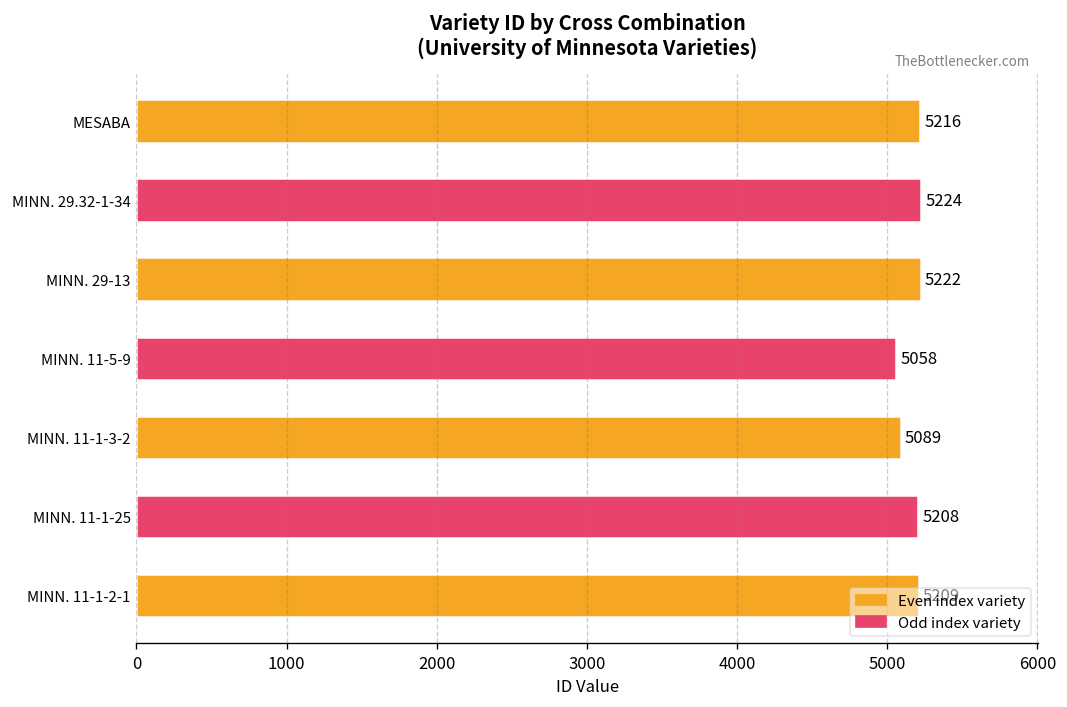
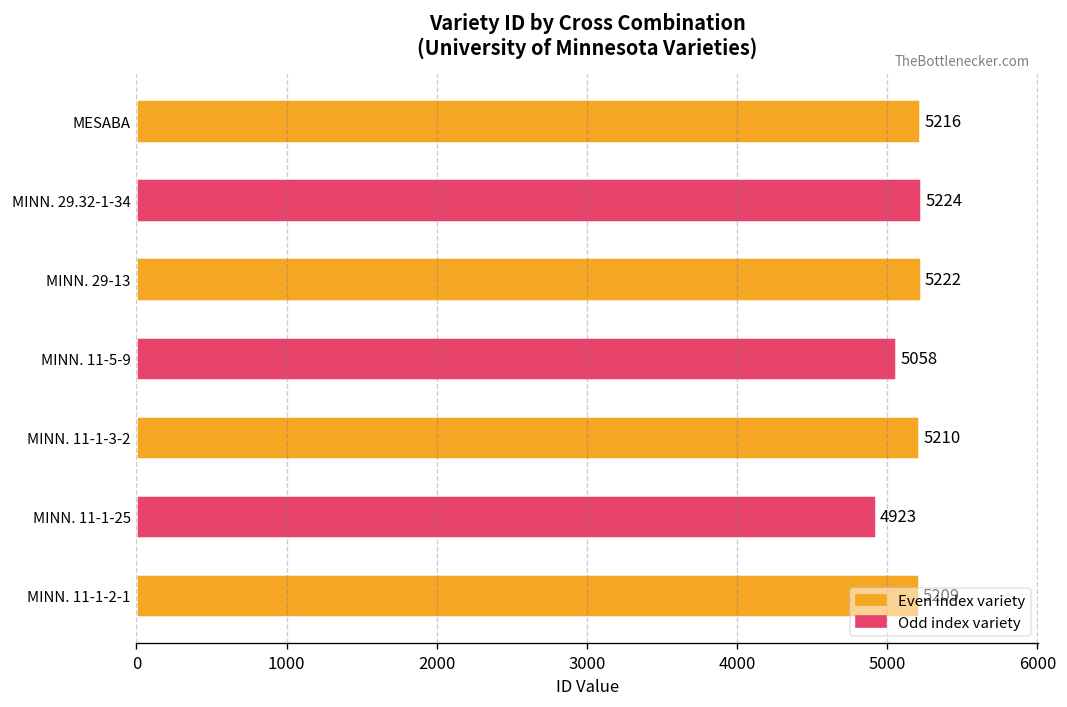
MINN. 11-1-3-2: 5089 -> 5210
MINN. 11-1-25: 5208 -> 4923
